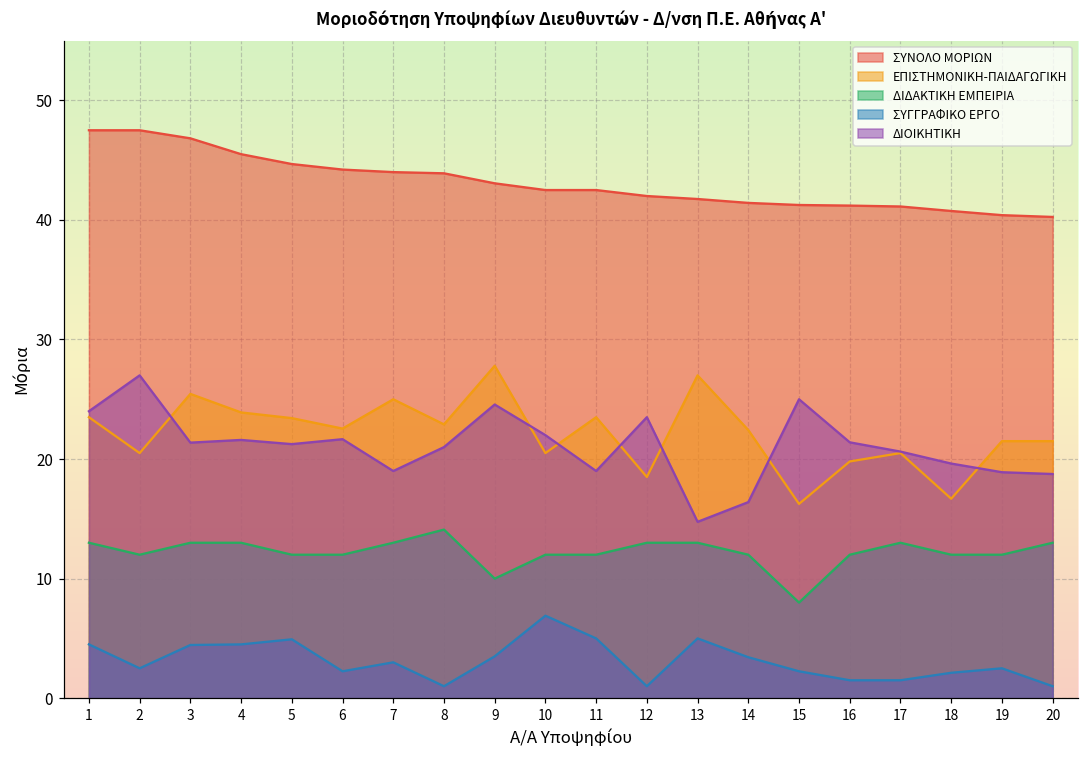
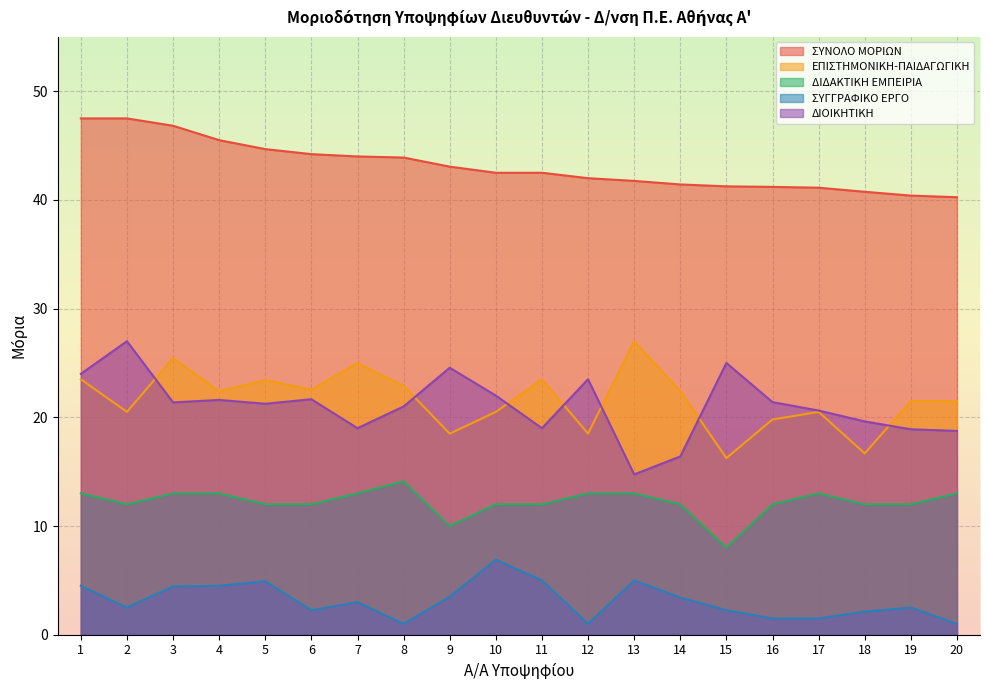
ΕΠΙΣΤΗΜΟΝΙΚΗ-ΠΑΙΔΑΓΩΓΙΚΗ, 4: 23.9 -> 22.4
ΕΠΙΣΤΗΜΟΝΙΚΗ-ΠΑΙΔΑΓΩΓΙΚΗ, 9: 27.8 -> 18.5
